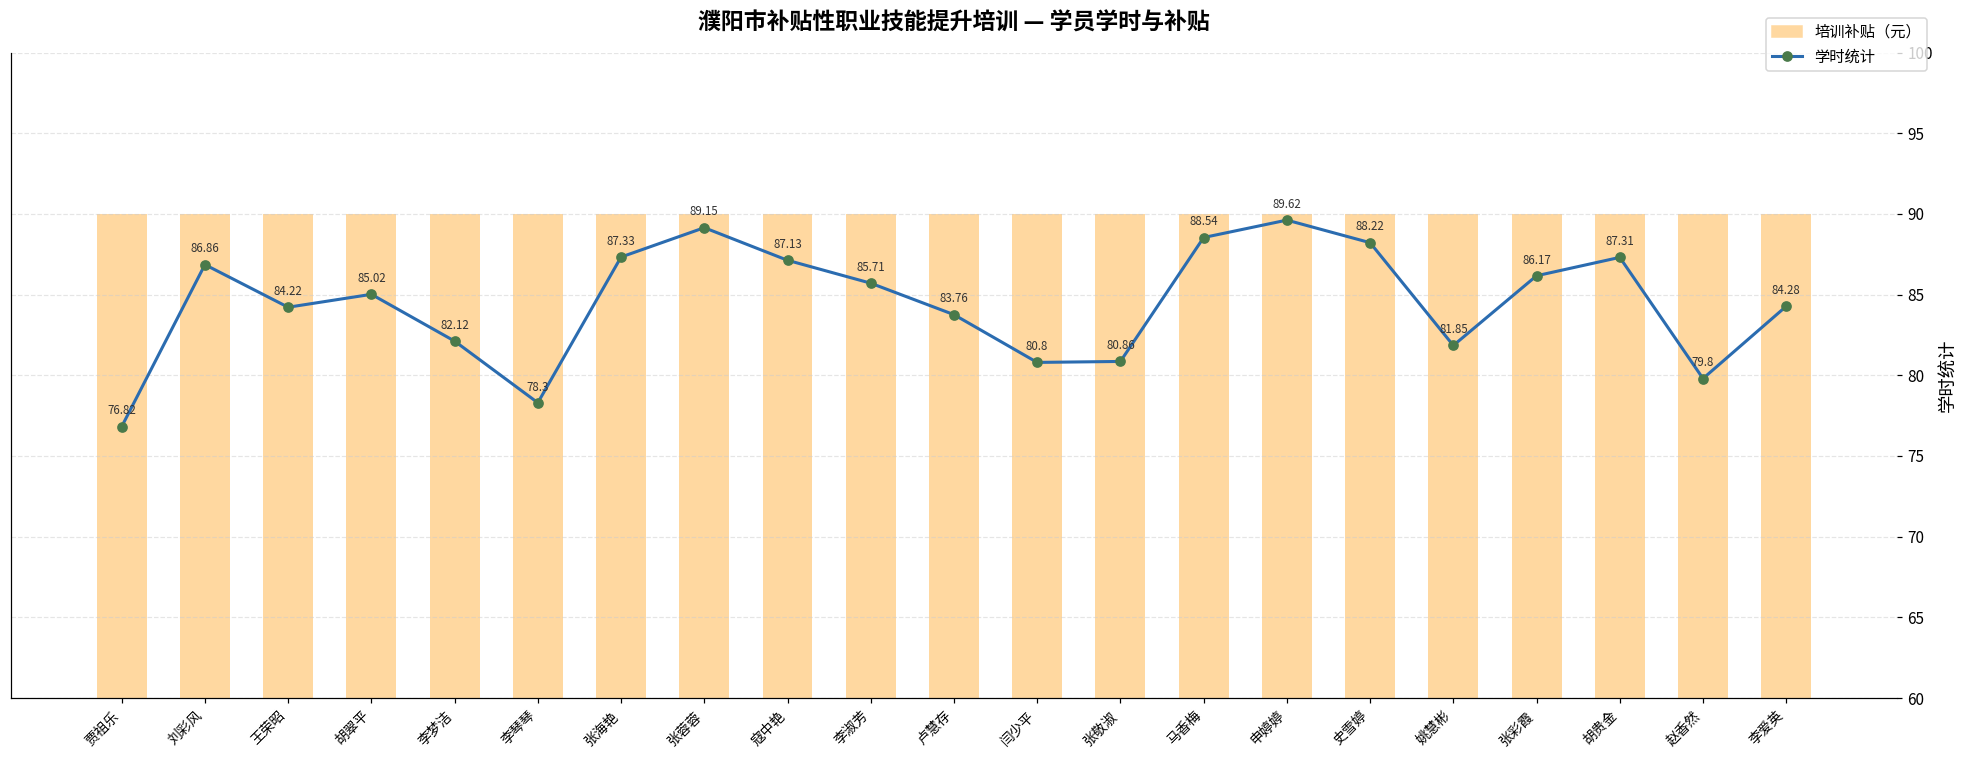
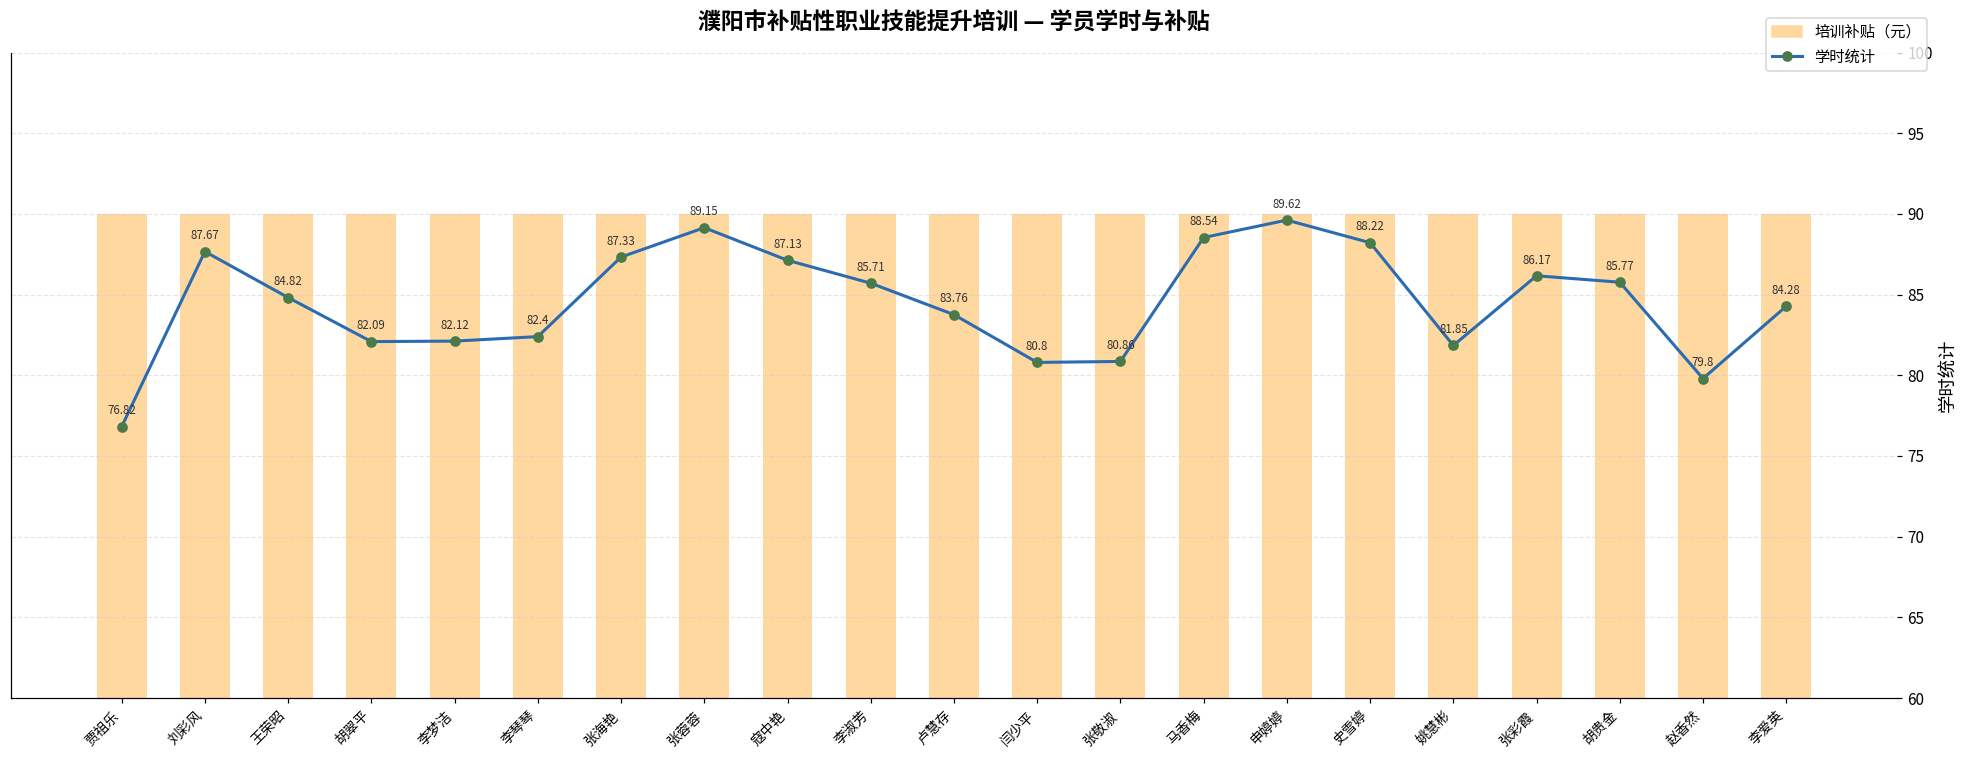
学时统计, 刘彩风: 86.86 -> 87.67
学时统计, 王荣昭: 84.22 -> 84.82
学时统计, 胡翠平: 85.02 -> 82.09
学时统计, 李琴琴: 78.3 -> 82.4
学时统计, 胡贵金: 87.31 -> 85.77
